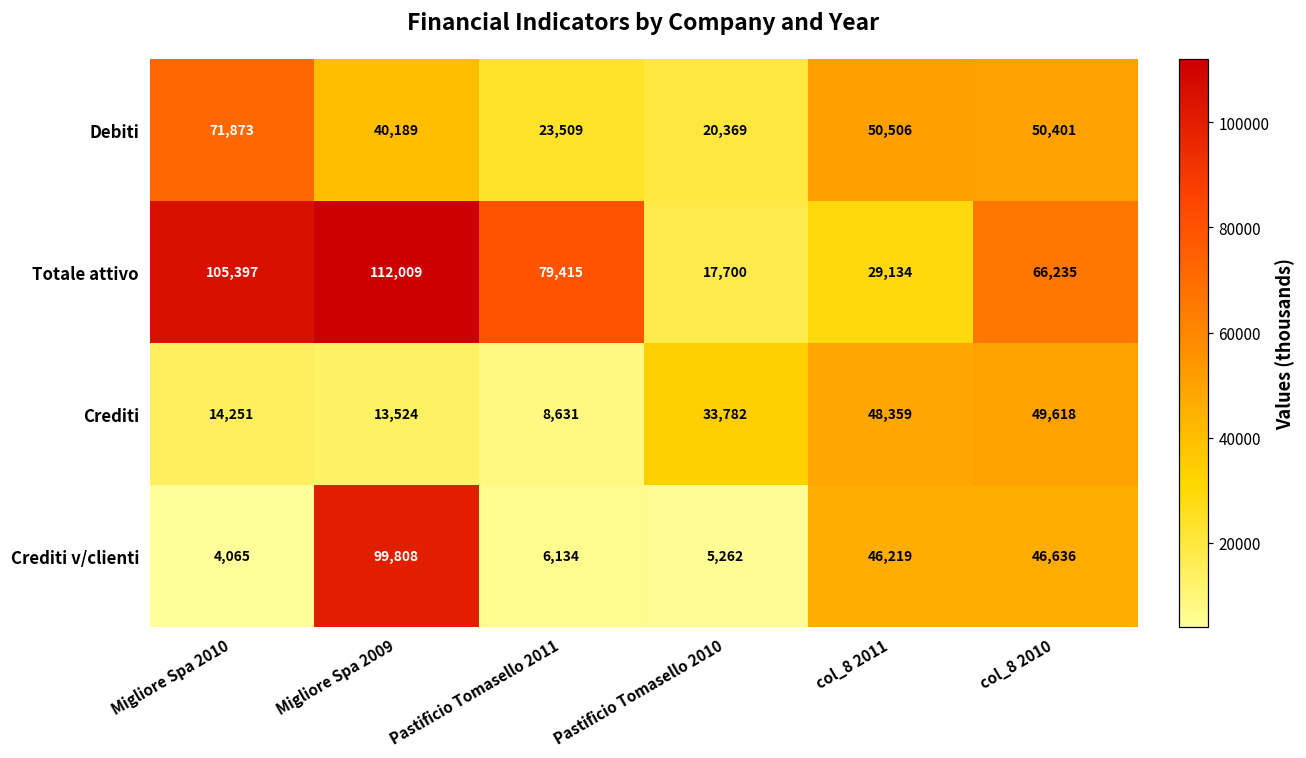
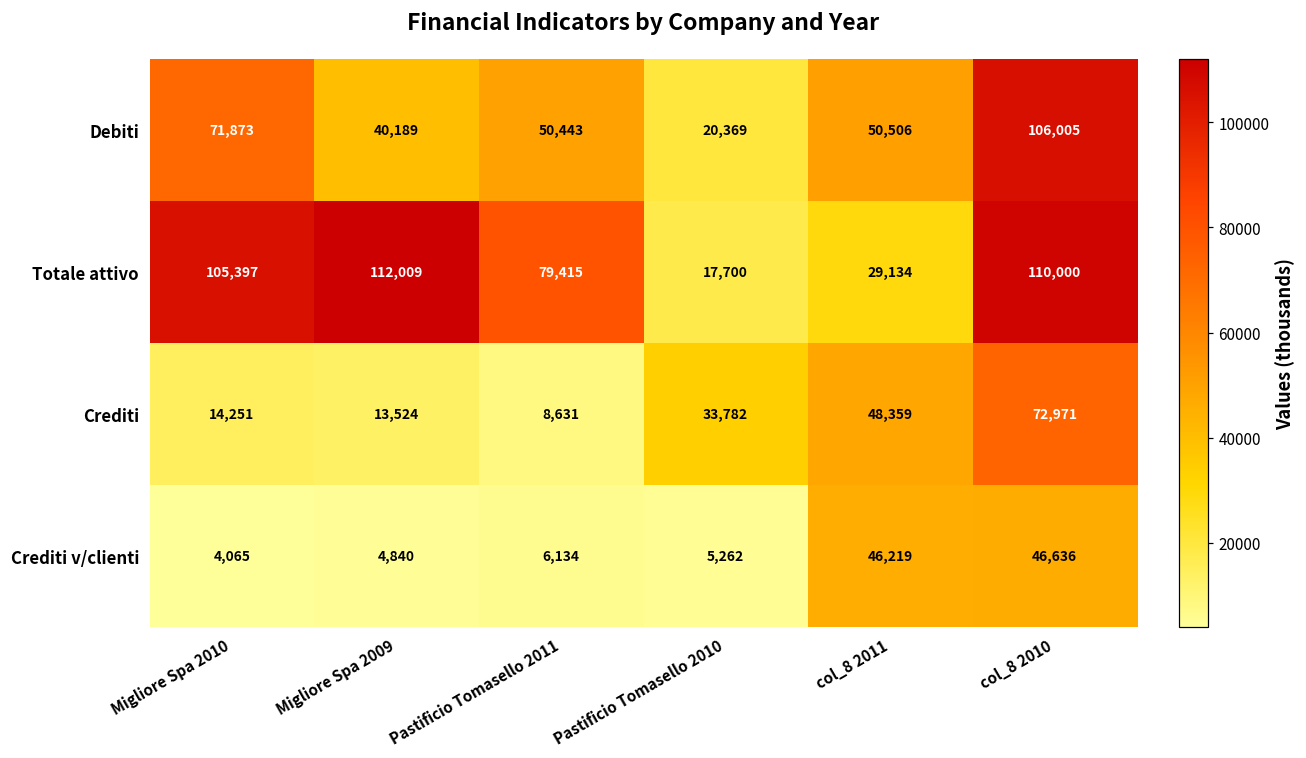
Debiti, Pastificio Tomasello 2011: 23,509 -> 50,443
Debiti, col_8 2010: 50,401 -> 106,005
Totale attivo, col_8 2010: 66,235 -> 110,000
Crediti, col_8 2010: 49,618 -> 72,971
Crediti v/clienti, Migliore Spa 2009: 99,808 -> 4,840
